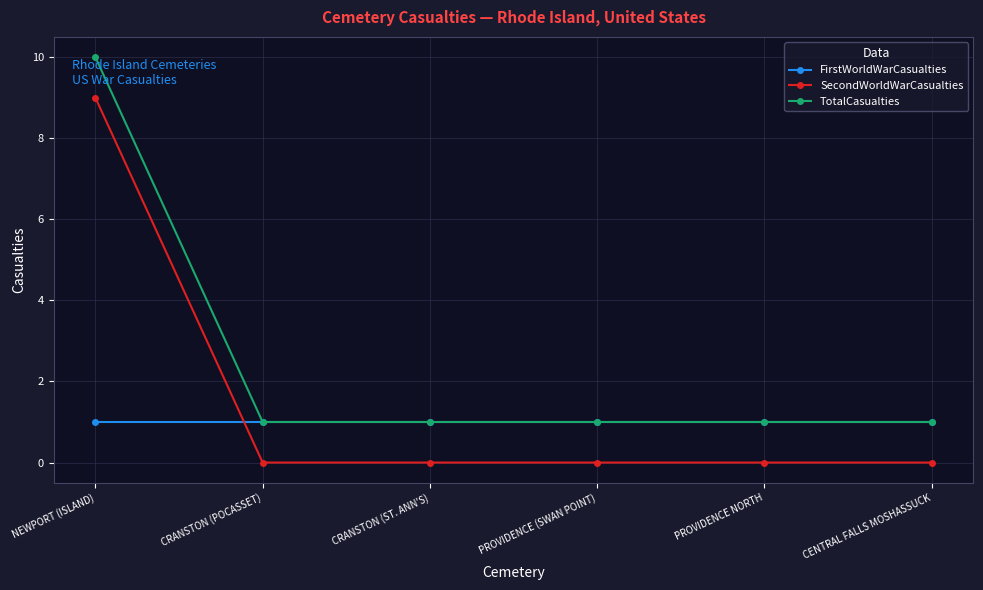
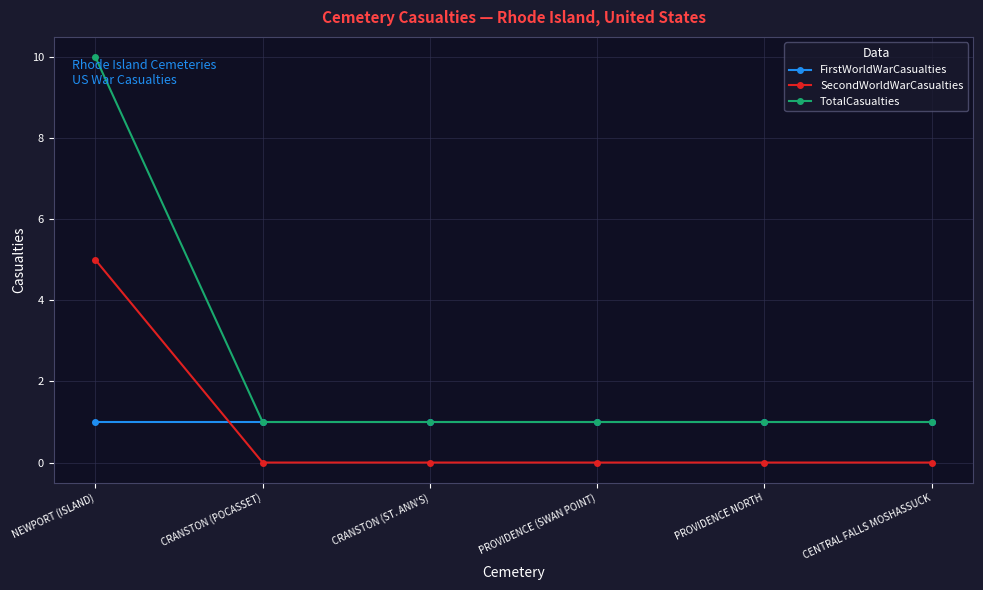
SecondWorldWarCasualties, NEWPORT (ISLAND): 9 -> 5
